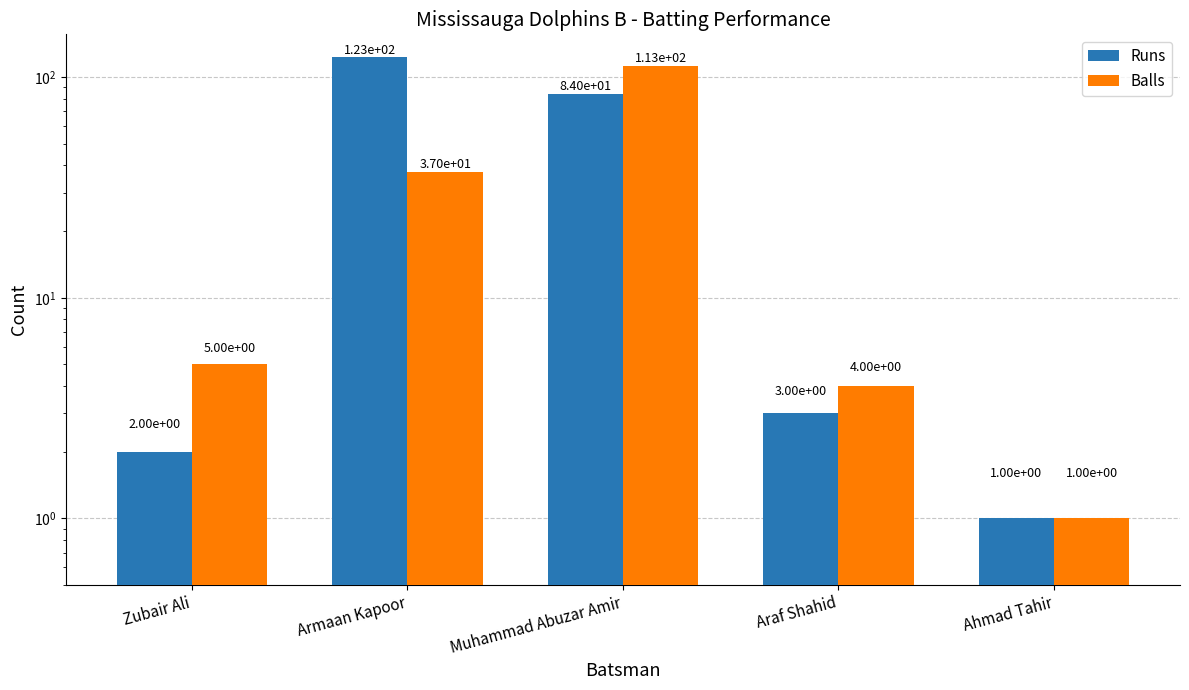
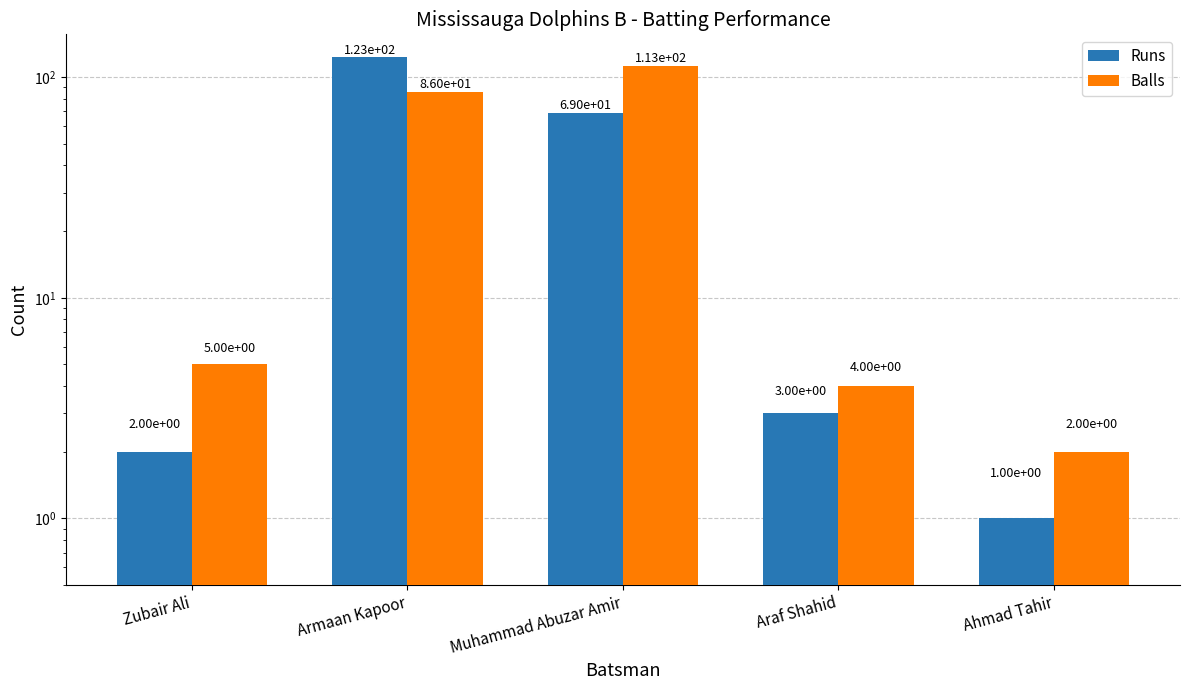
Balls, Armaan Kapoor: 3.70e+01 -> 8.60e+01
Runs, Muhammad Abuzar Amir: 8.40e+01 -> 6.90e+01
Balls, Ahmad Tahir: 1.00e+00 -> 2.00e+00
